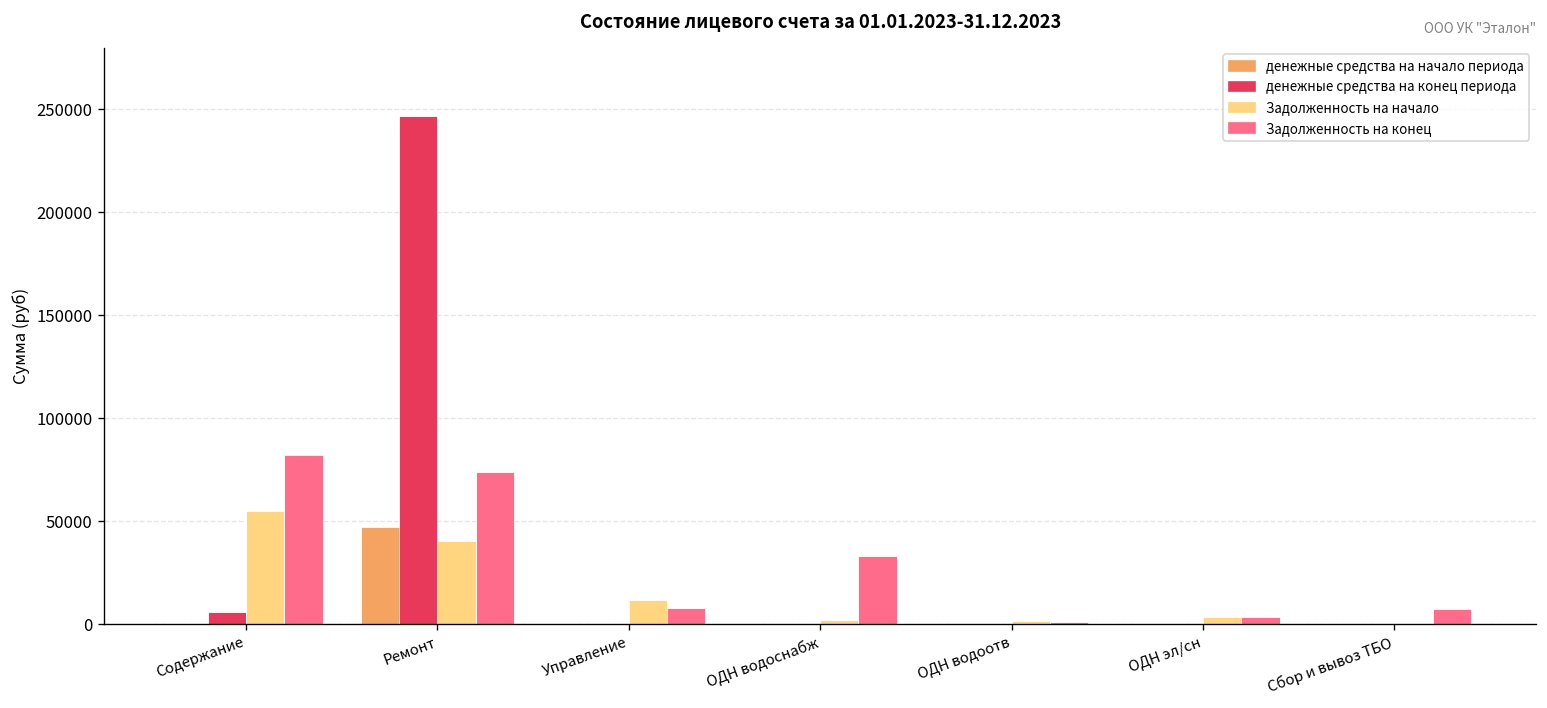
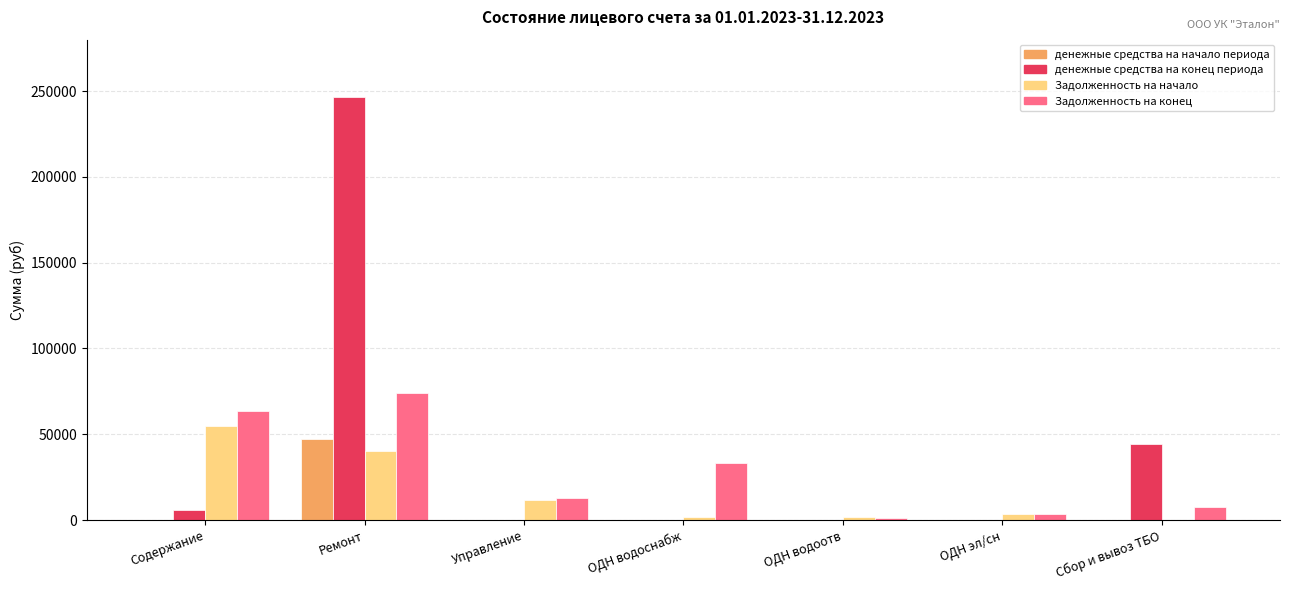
Задолженность на конец, Содержание: 82000 -> 64000
Задолженность на конец, Управление: 8000 -> 13000
денежные средства на конец периода, Сбор и вывоз ТБО: 0 -> 45000
